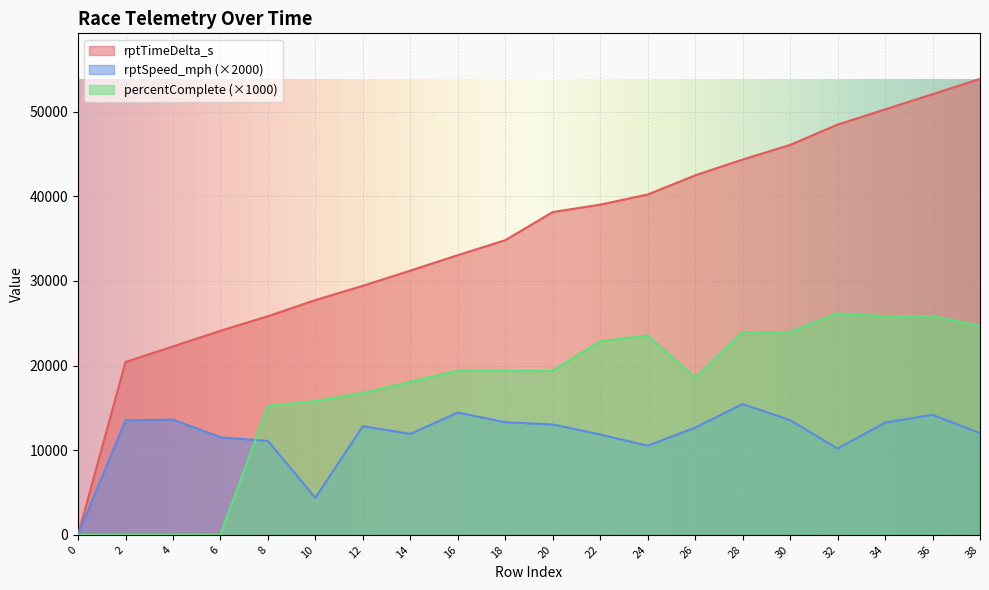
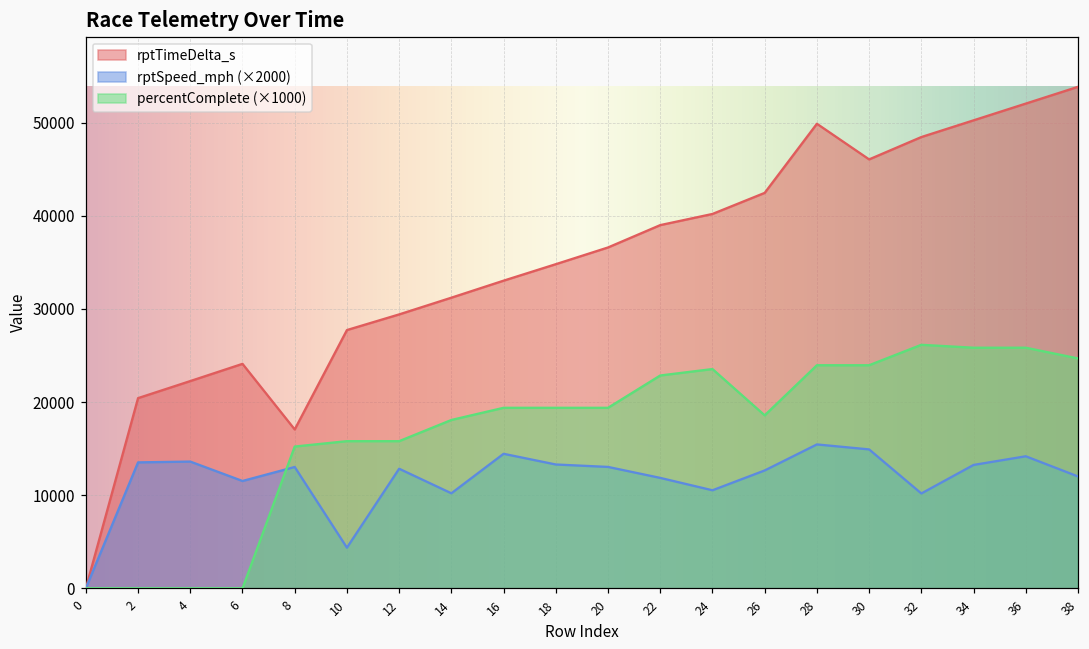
rptTimeDelta_s, 8: 26000 -> 17000
rptSpeed_mph (×2000), 8: 11000 -> 13000
percentComplete (×1000), 12: 17000 -> 16000
rptSpeed_mph (×2000), 14: 12000 -> 10000
rptTimeDelta_s, 20: 38000 -> 37000
rptTimeDelta_s, 28: 44000 -> 50000
rptSpeed_mph (×2000), 30: 14000 -> 15000
